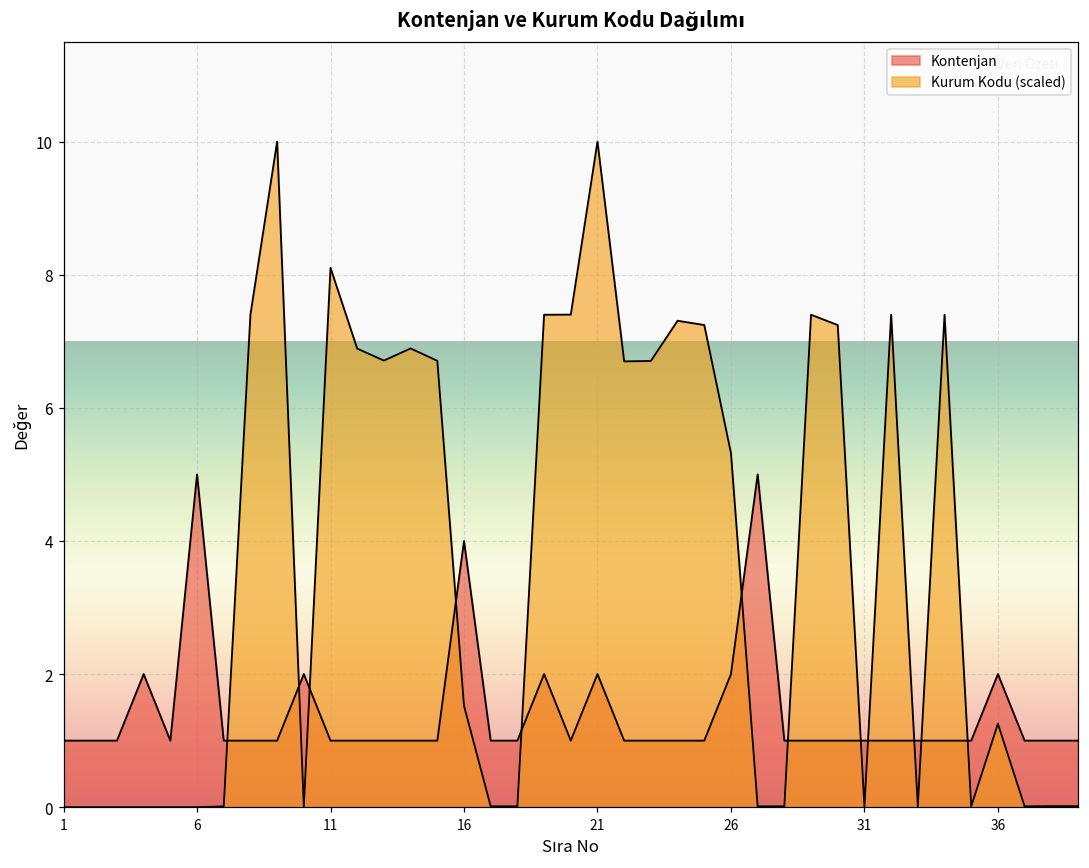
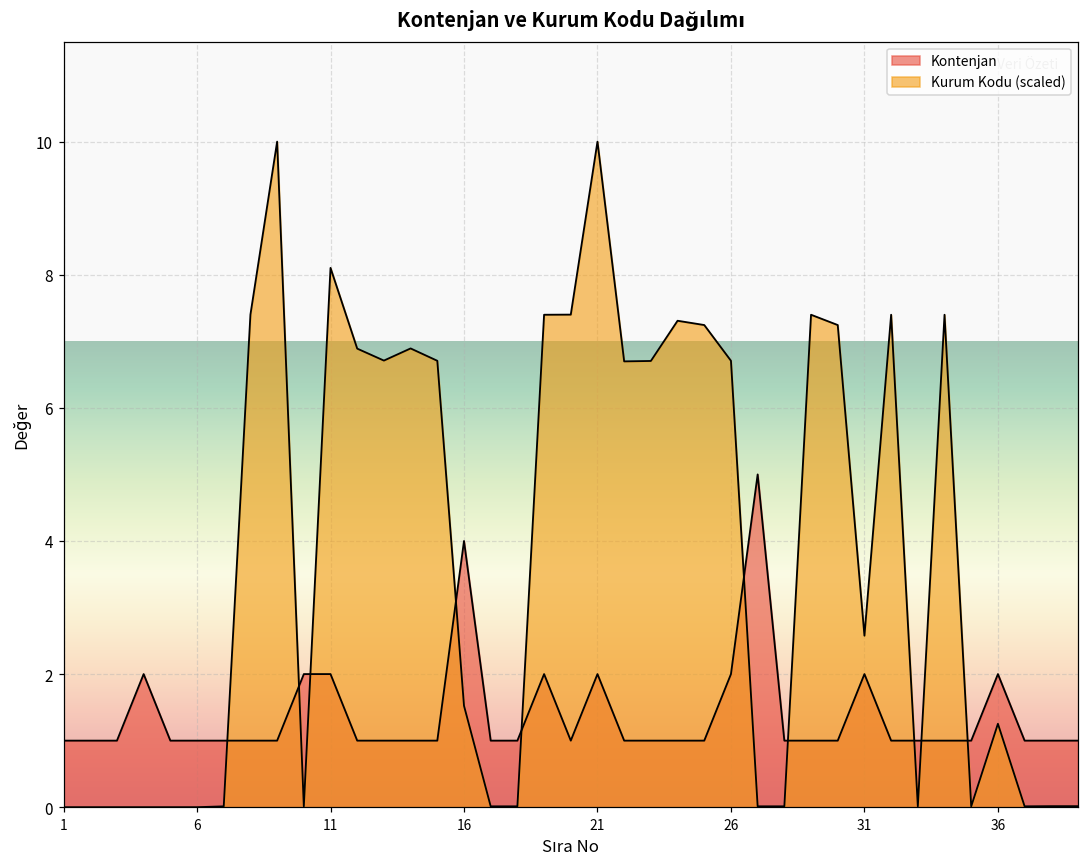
Kontenjan, 6: 5 -> 1
Kontenjan, 11: 1 -> 2
Kurum Kodu (scaled), 26: 5.3 -> 6.7
Kontenjan, 31: 1 -> 2
Kurum Kodu (scaled), 31: 0.0 -> 2.6
